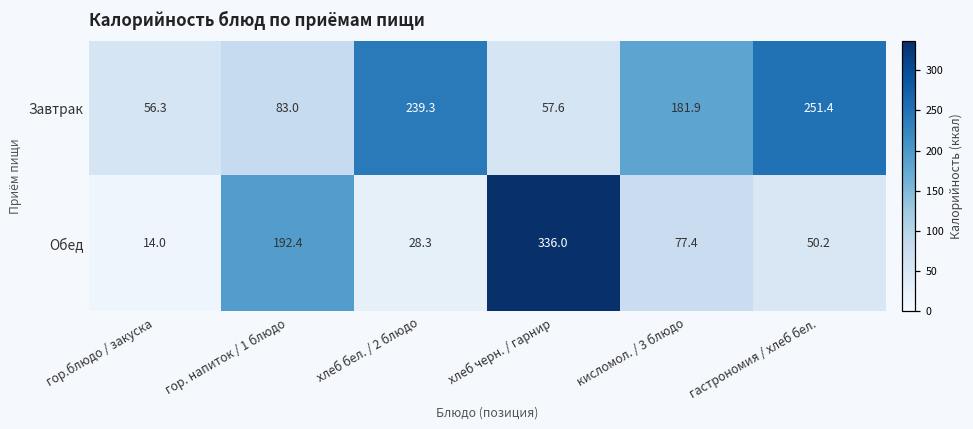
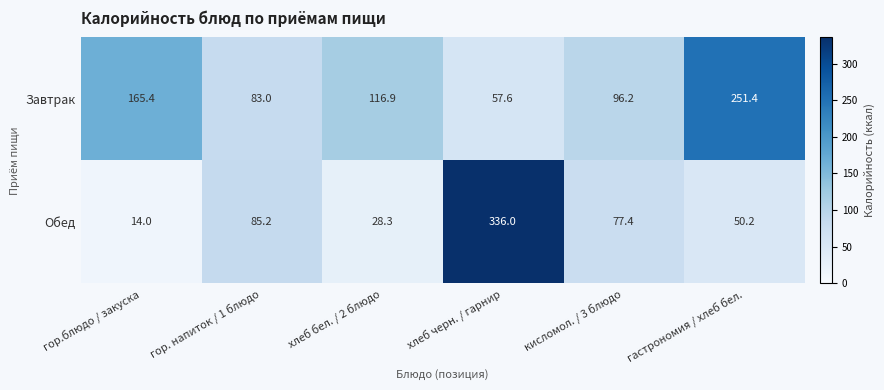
Завтрак, гор.блюдо / закуска: 56.3 -> 165.4
Завтрак, хлеб бел. / 2 блюдо: 239.3 -> 116.9
Завтрак, кисломол. / 3 блюдо: 181.9 -> 96.2
Обед, гор. напиток / 1 блюдо: 192.4 -> 85.2
